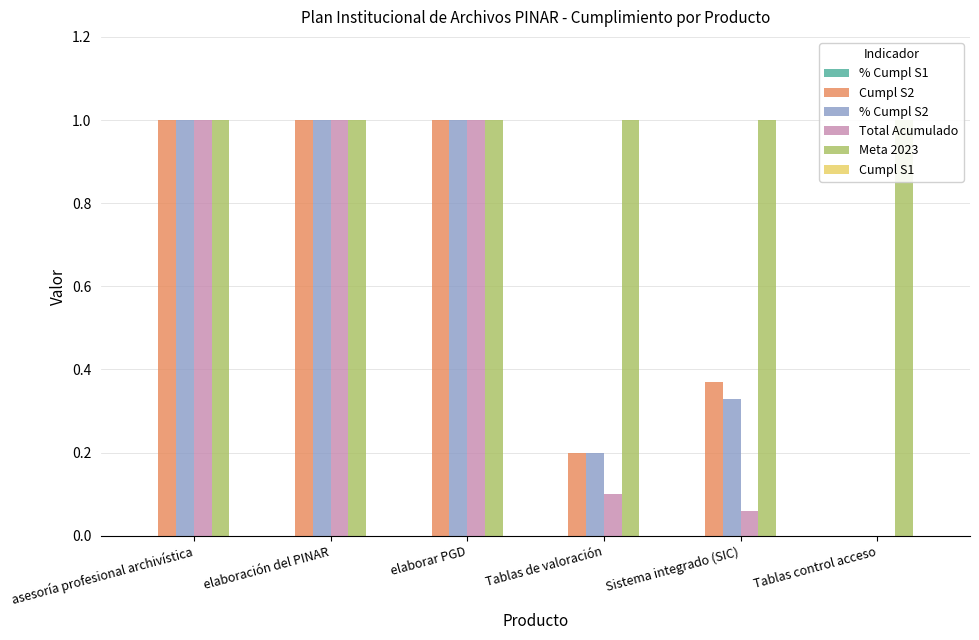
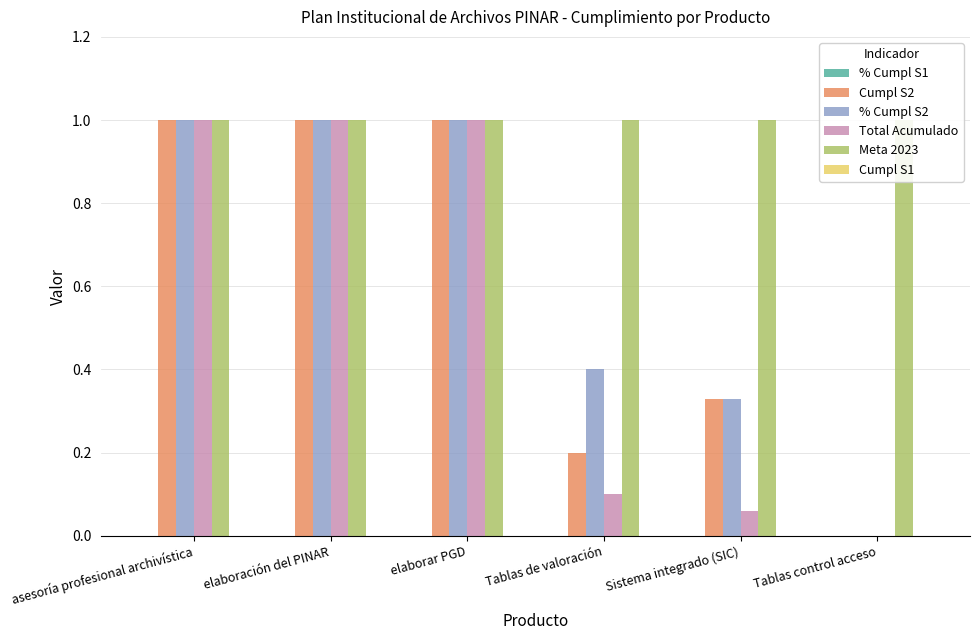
% Cumpl S2, Tablas de valoración: 0.2 -> 0.4
Cumpl S2, Sistema integrado (SIC): 0.37 -> 0.33
